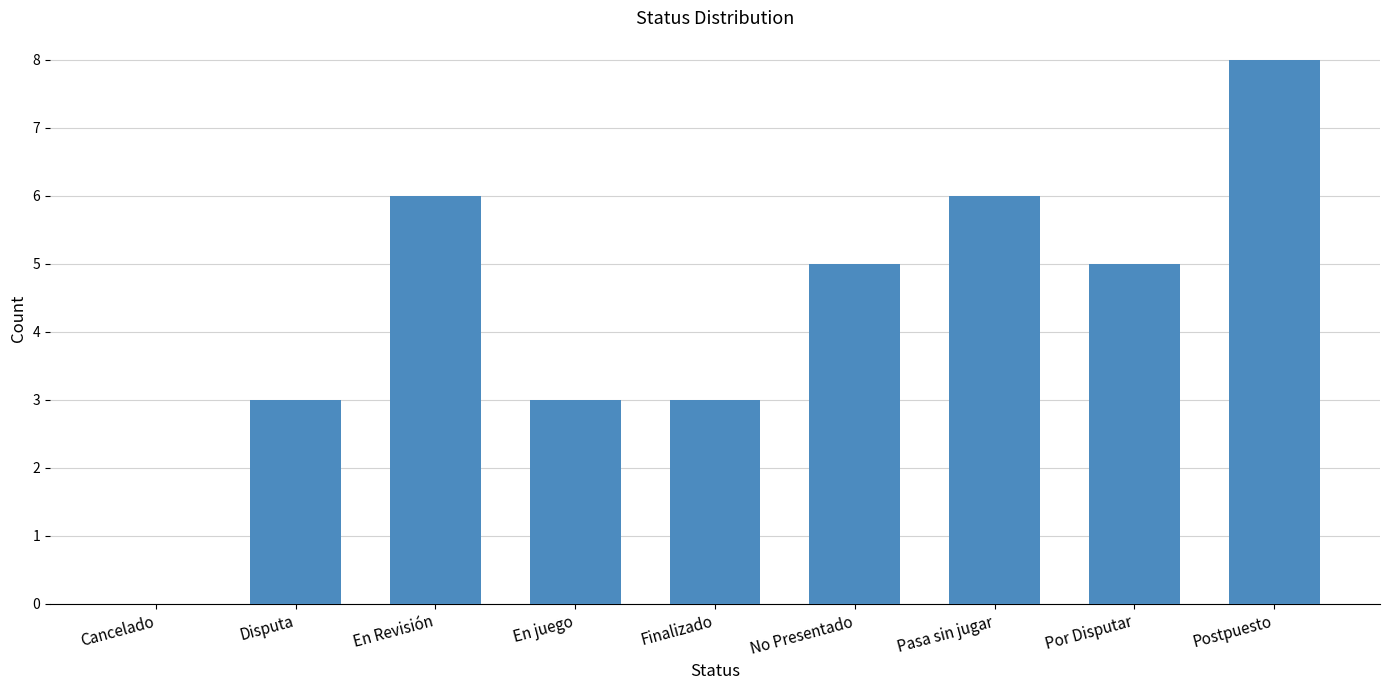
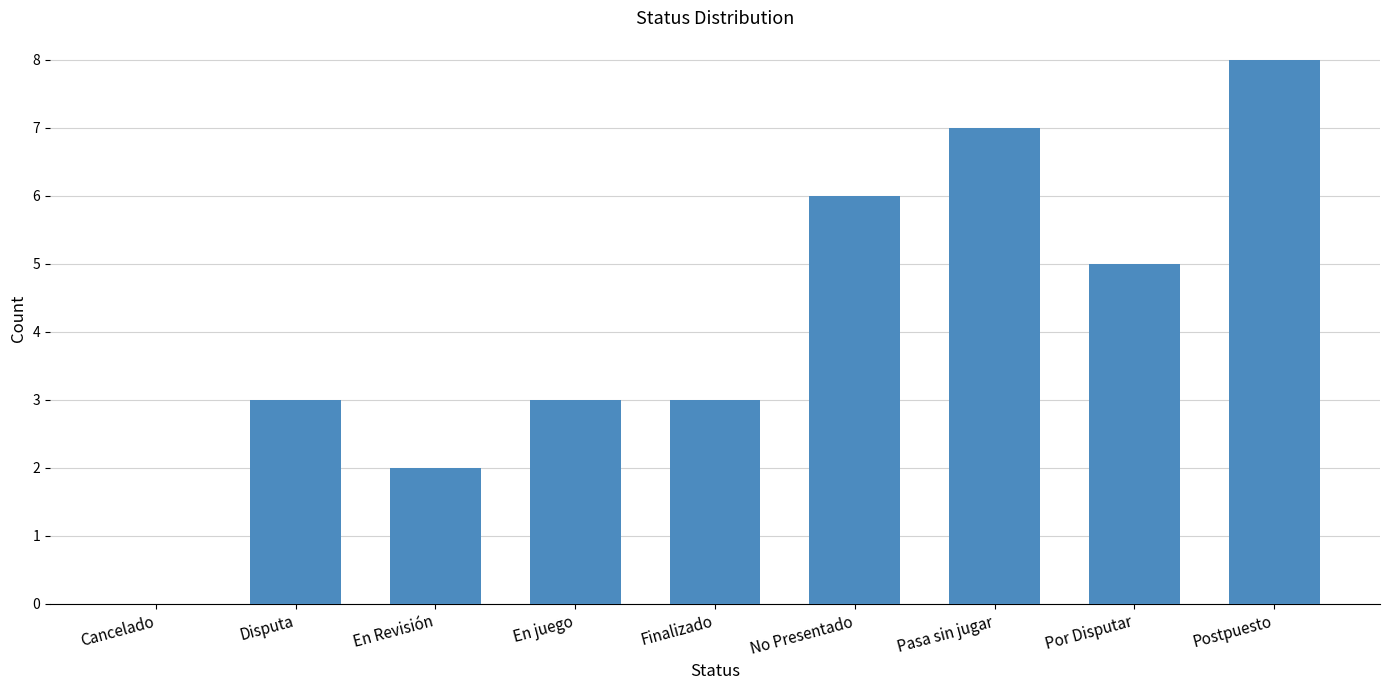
En Revisión: 6 -> 2
No Presentado: 5 -> 6
Pasa sin jugar: 6 -> 7
